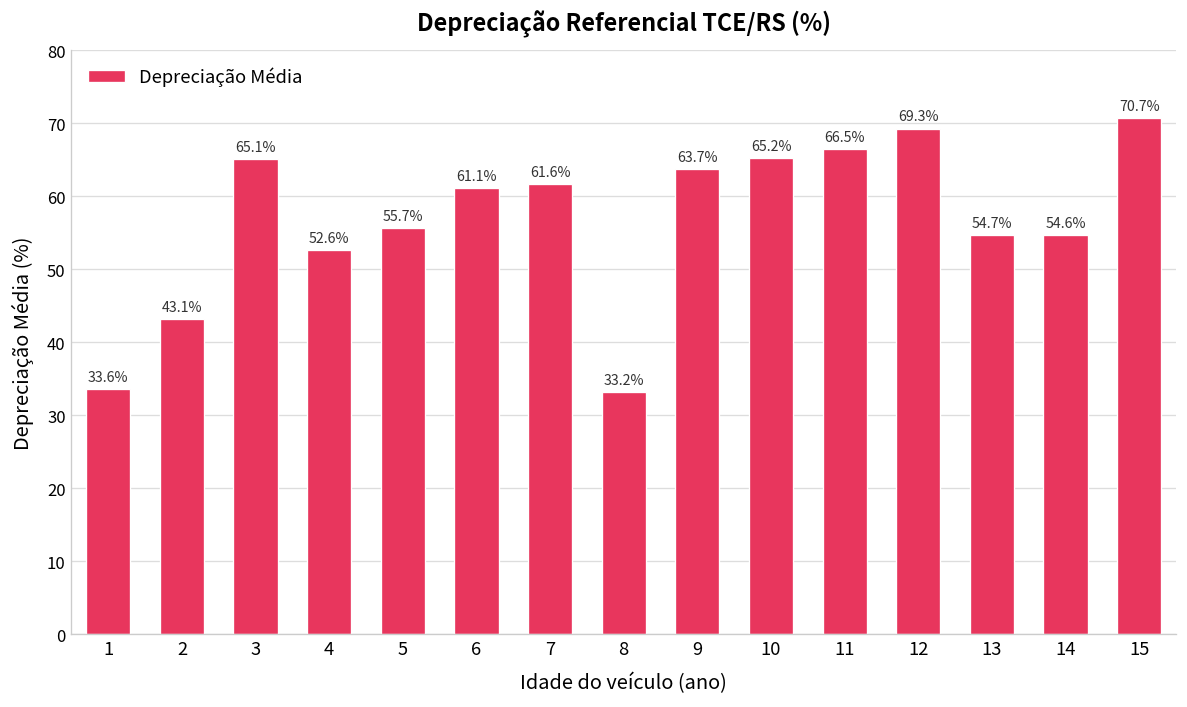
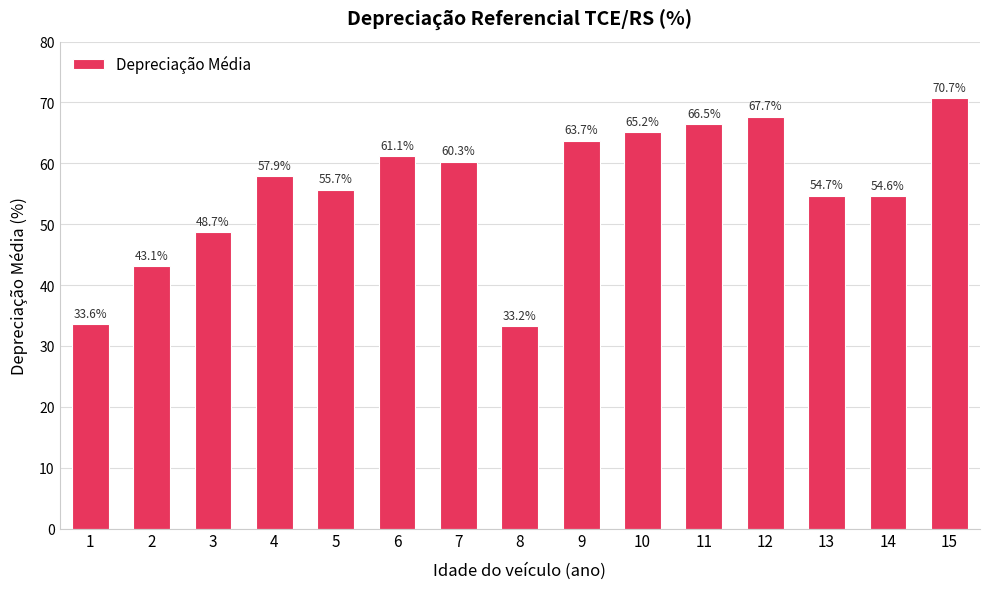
3: 65.1% -> 48.7%
4: 52.6% -> 57.9%
7: 61.6% -> 60.3%
12: 69.3% -> 67.7%
